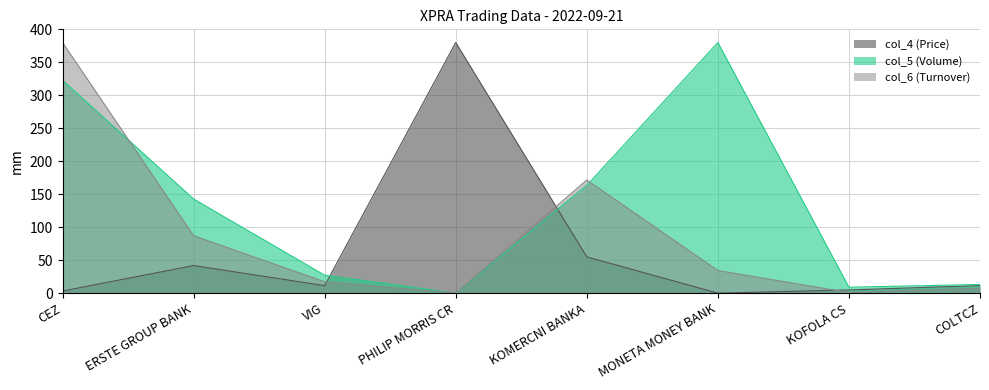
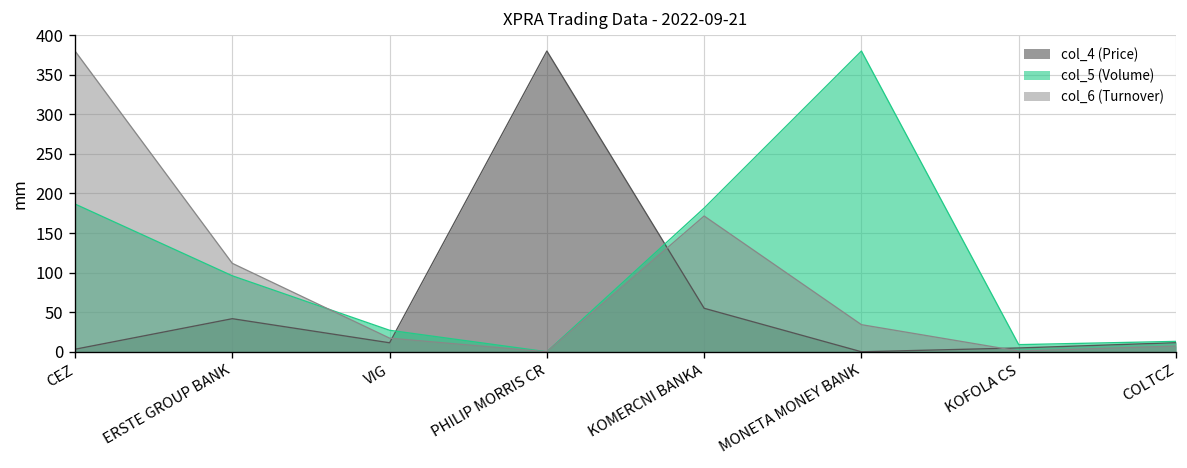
col_5 (Volume), CEZ: 320 -> 190
col_5 (Volume), ERSTE GROUP BANK: 140 -> 100
col_6 (Turnover), ERSTE GROUP BANK: 90 -> 110
col_5 (Volume), KOMERCNI BANKA: 160 -> 180
